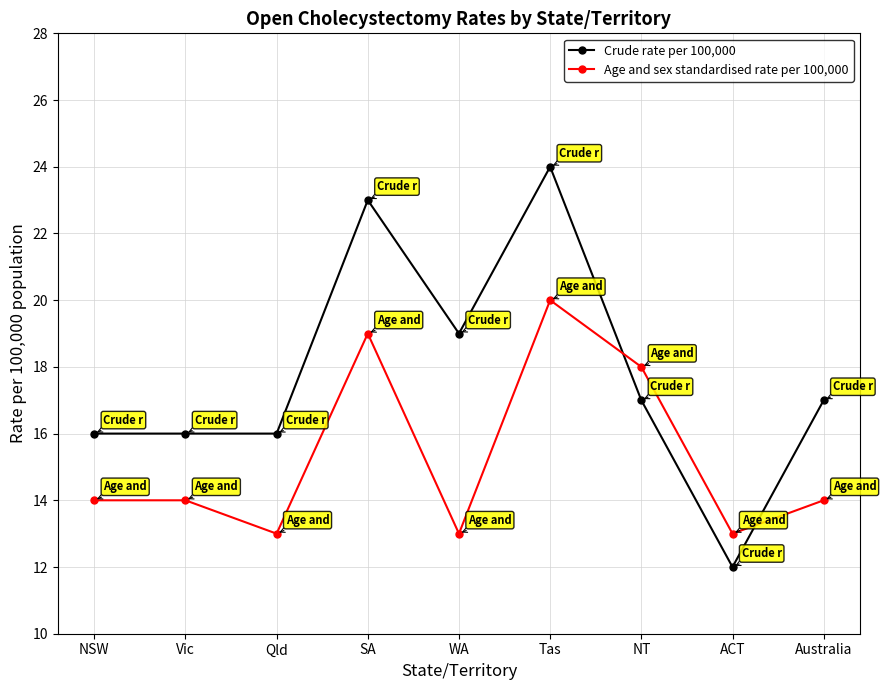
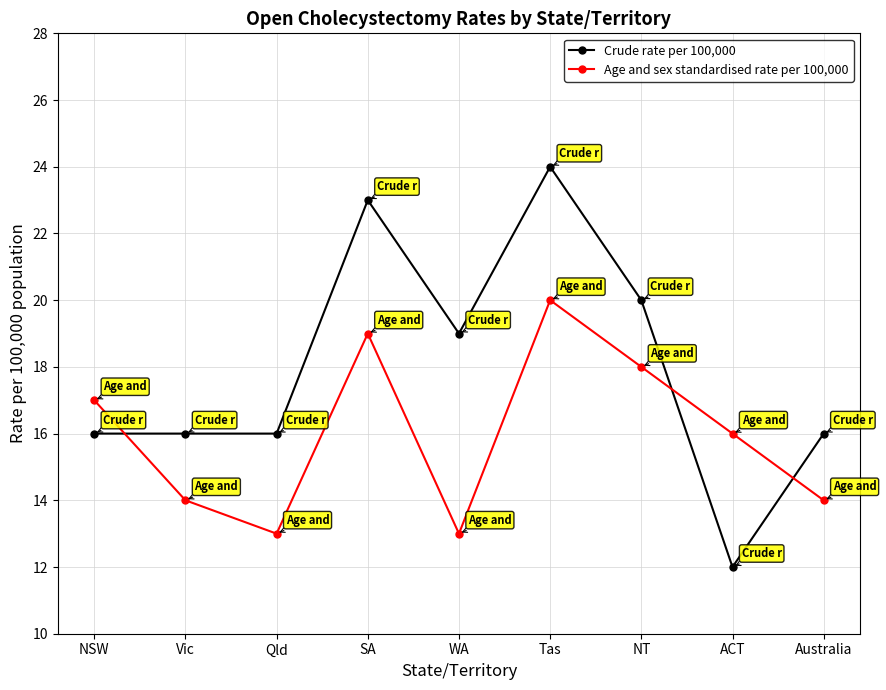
Age and sex standardised rate per 100,000, NSW: 14 -> 17
Crude rate per 100,000, NT: 17 -> 20
Age and sex standardised rate per 100,000, ACT: 13 -> 16
Crude rate per 100,000, Australia: 17 -> 16
